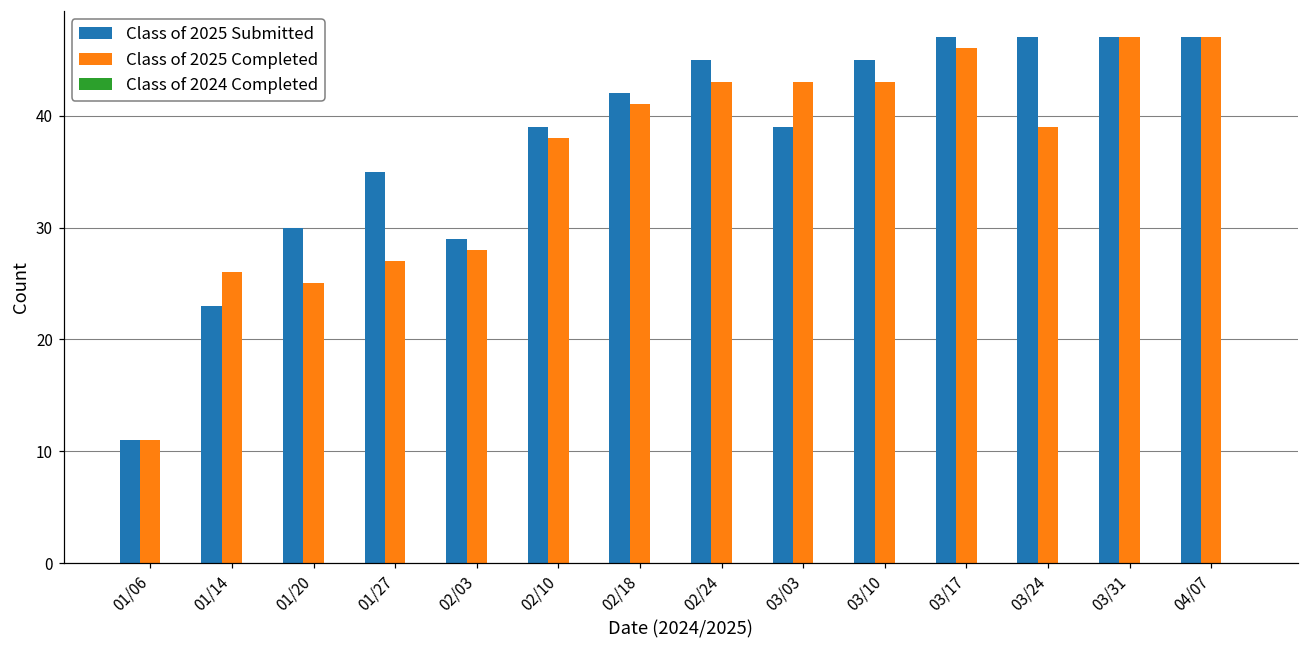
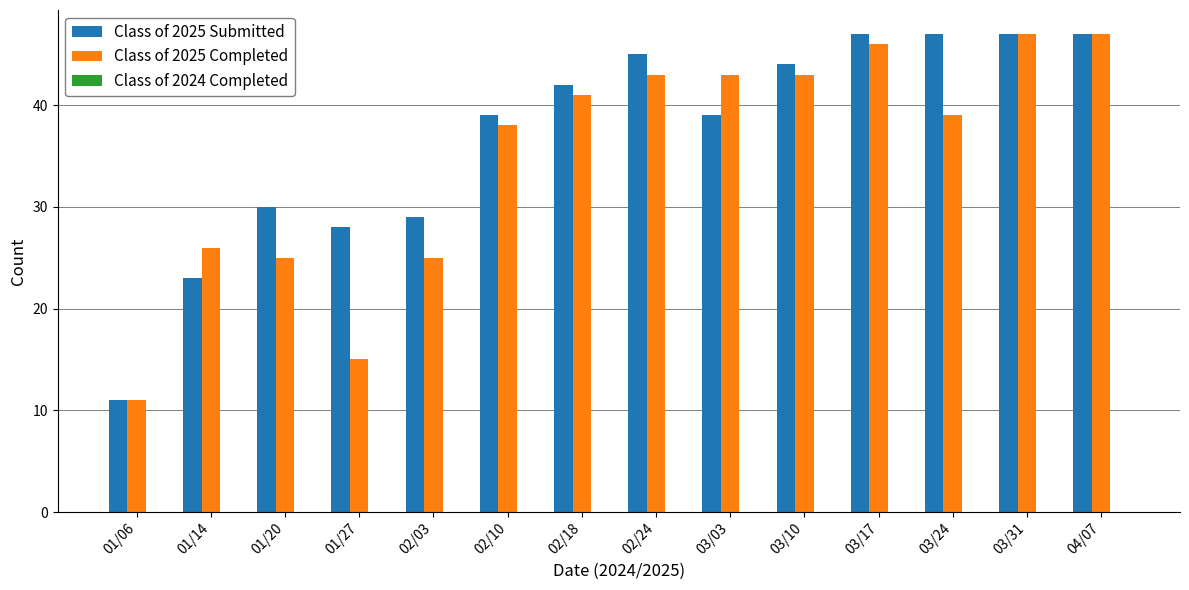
Class of 2025 Submitted, 01/27: 35 -> 28
Class of 2025 Completed, 01/27: 27 -> 15
Class of 2025 Completed, 02/03: 28 -> 25
Class of 2025 Submitted, 03/10: 45 -> 44
